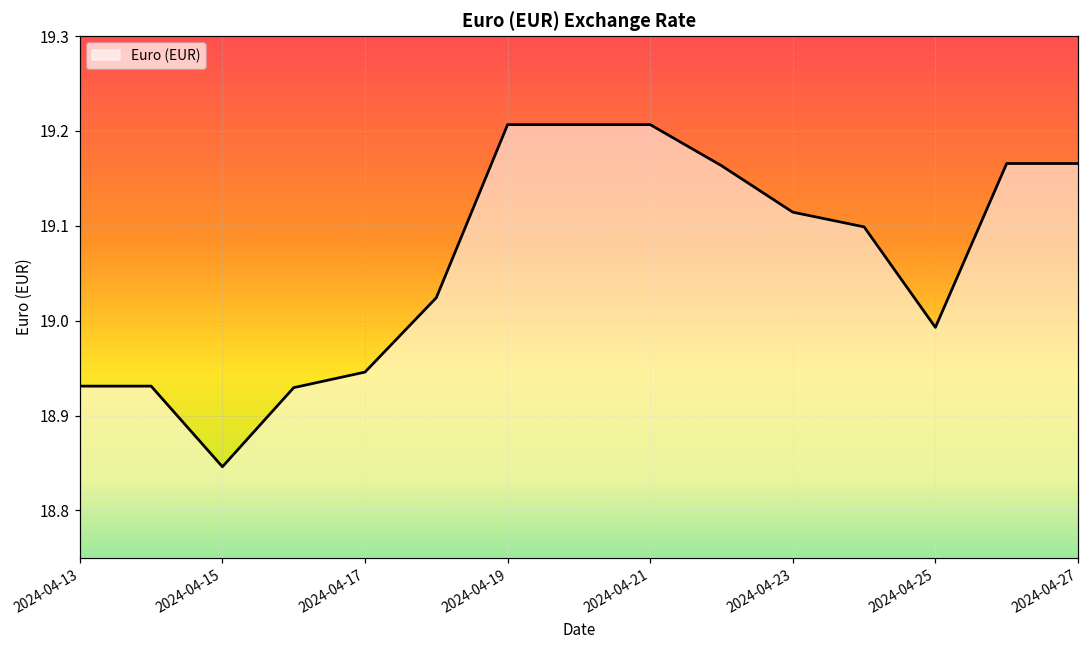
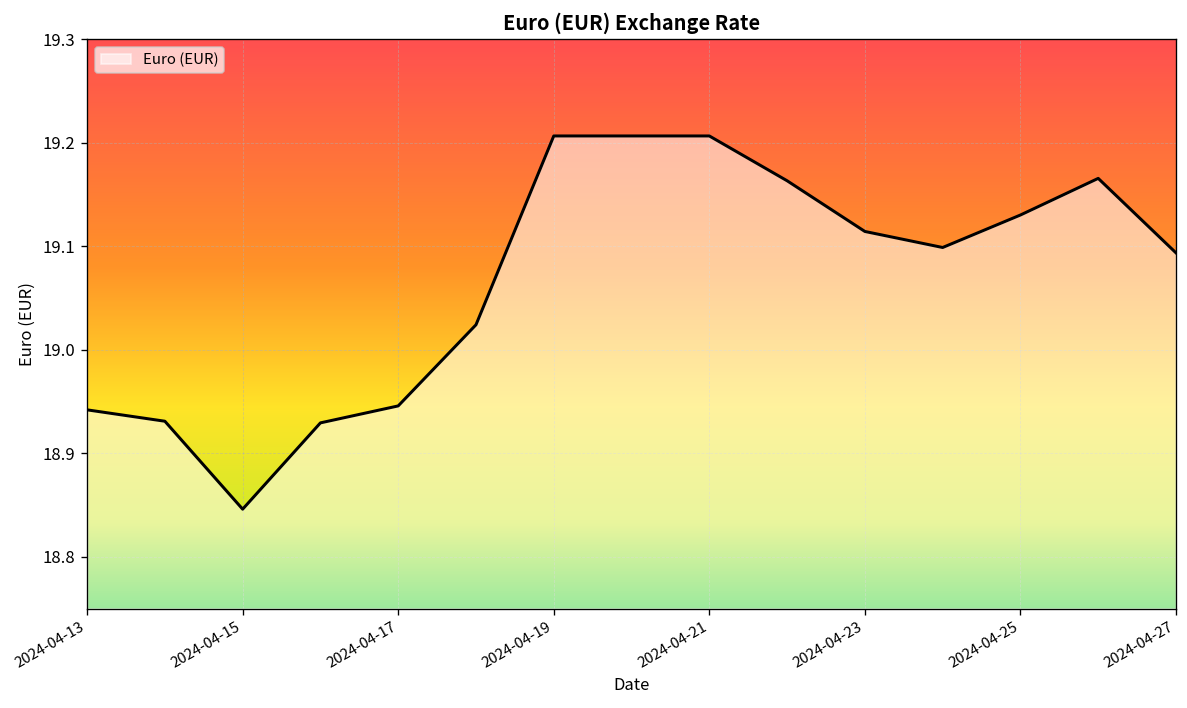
2024-04-13: 18.93 -> 18.94
2024-04-25: 18.99 -> 19.13
2024-04-27: 19.17 -> 19.09
